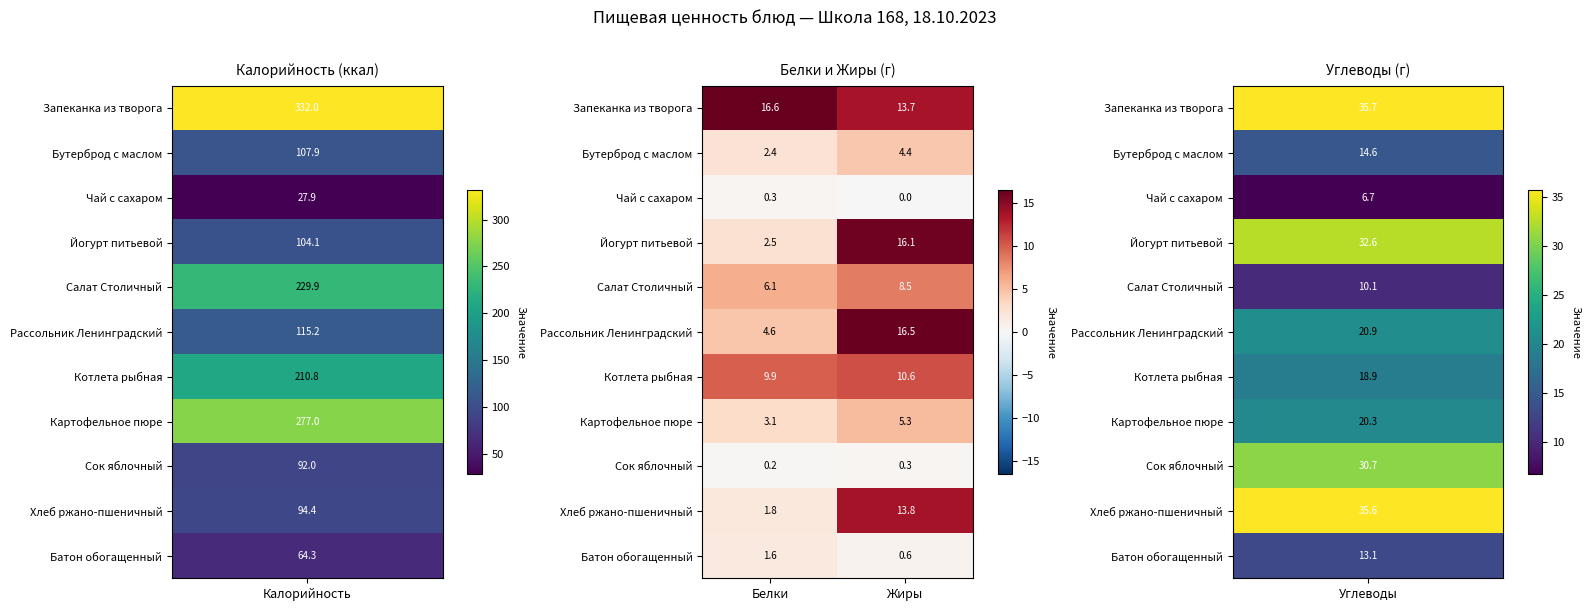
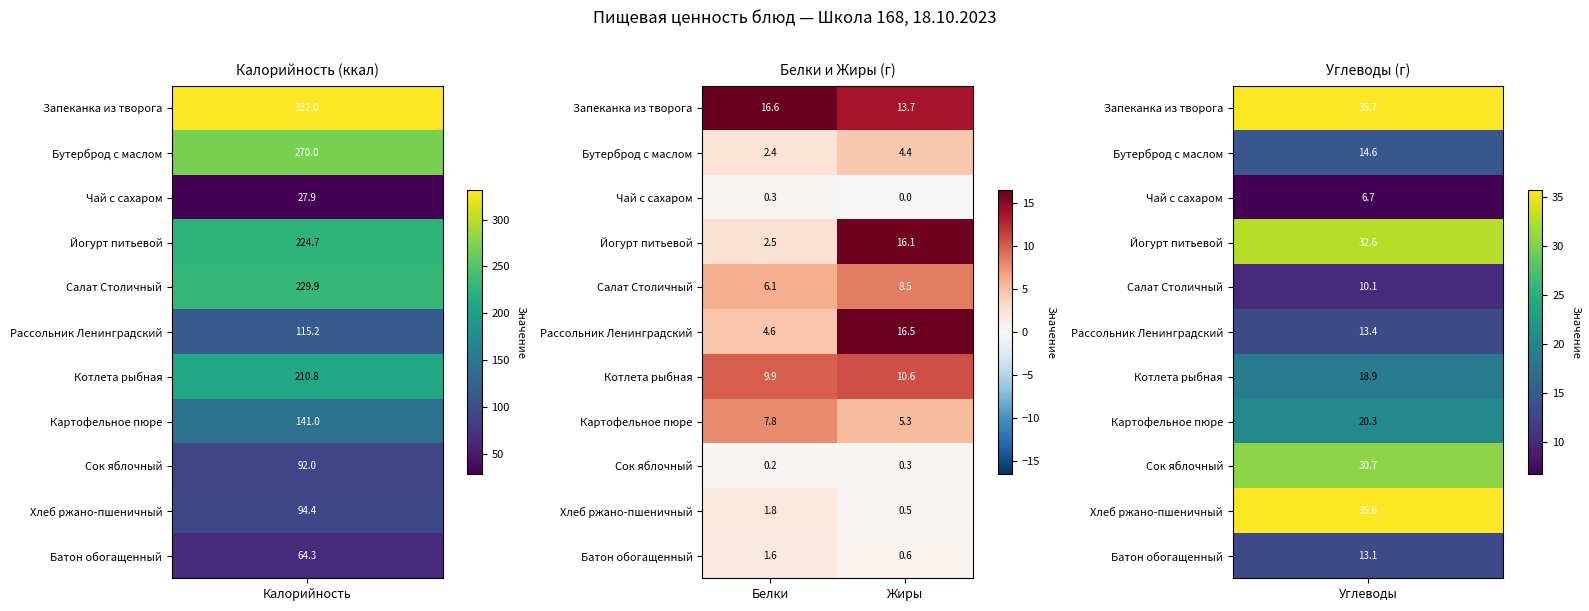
Калорийность (ккал), Бутерброд с маслом, Калорийность: 107.9 -> 270.0
Калорийность (ккал), Йогурт питьевой, Калорийность: 104.1 -> 224.7
Калорийность (ккал), Картофельное пюре, Калорийность: 277.0 -> 141.0
Белки и Жиры (г), Картофельное пюре, Белки: 3.1 -> 7.8
Белки и Жиры (г), Хлеб ржано-пшеничный, Жиры: 13.8 -> 0.5
Углеводы (г), Рассольник Ленинградский, Углеводы: 20.9 -> 13.4
